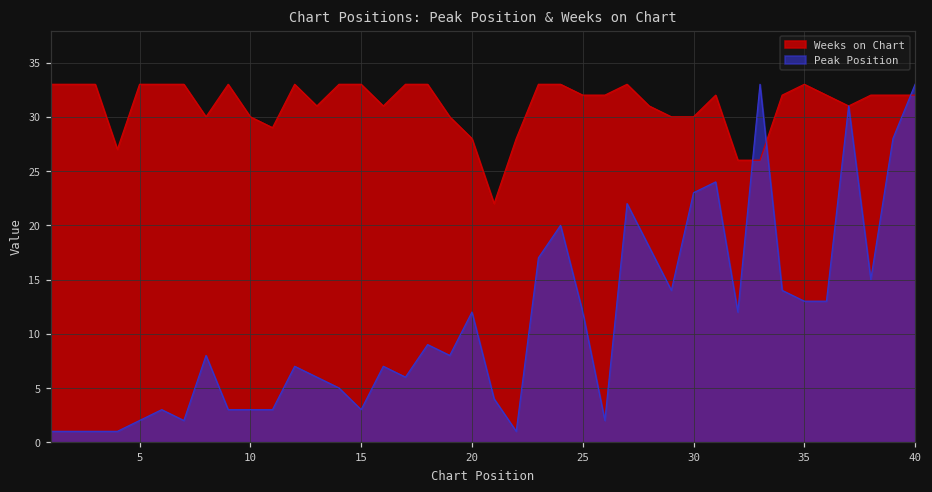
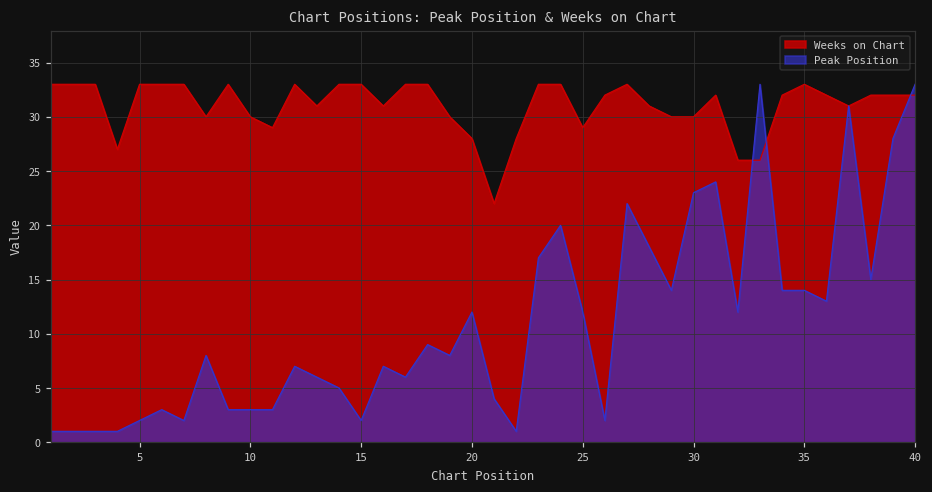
Peak Position, 15: 3 -> 2
Weeks on Chart, 25: 32 -> 29
Peak Position, 35: 13 -> 14
